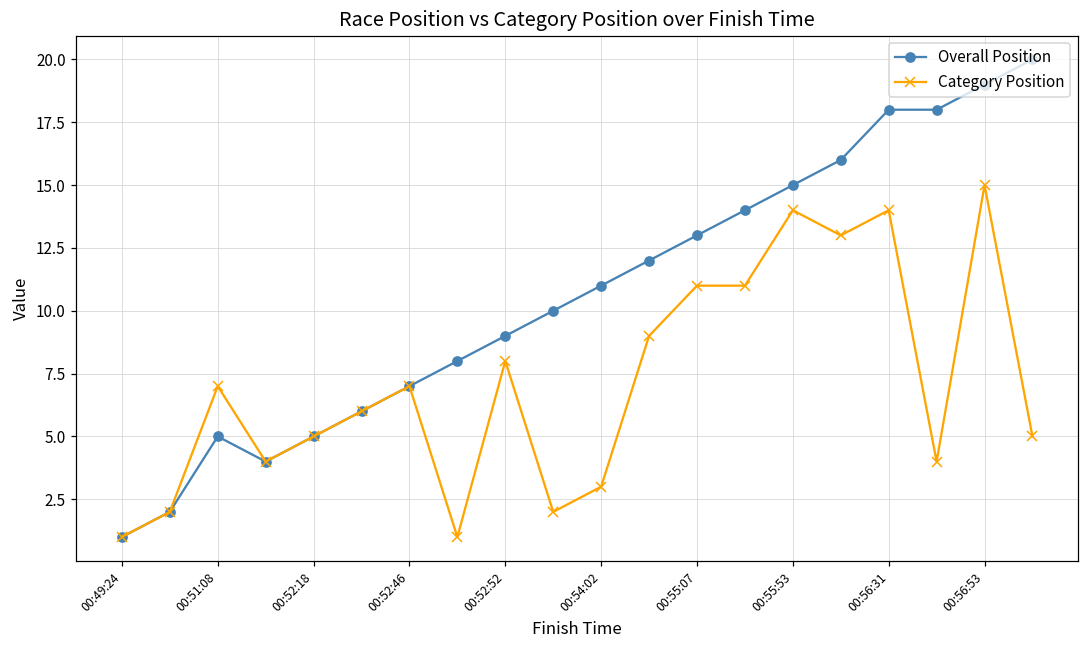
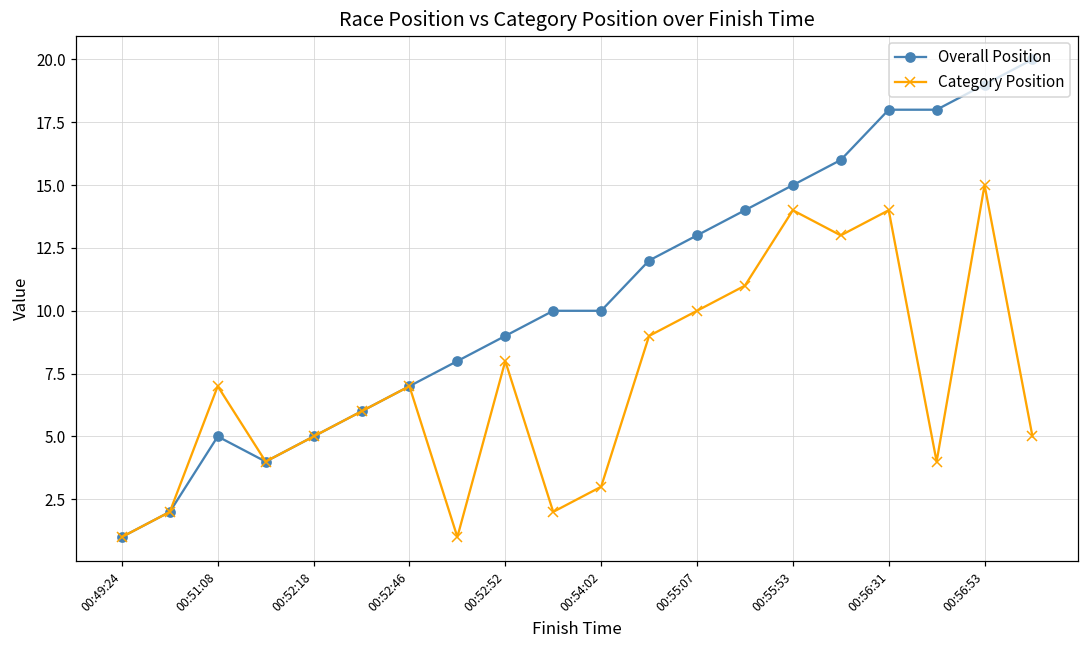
Overall Position, 00:54:02: 11 -> 10
Category Position, 00:55:07: 11 -> 10
